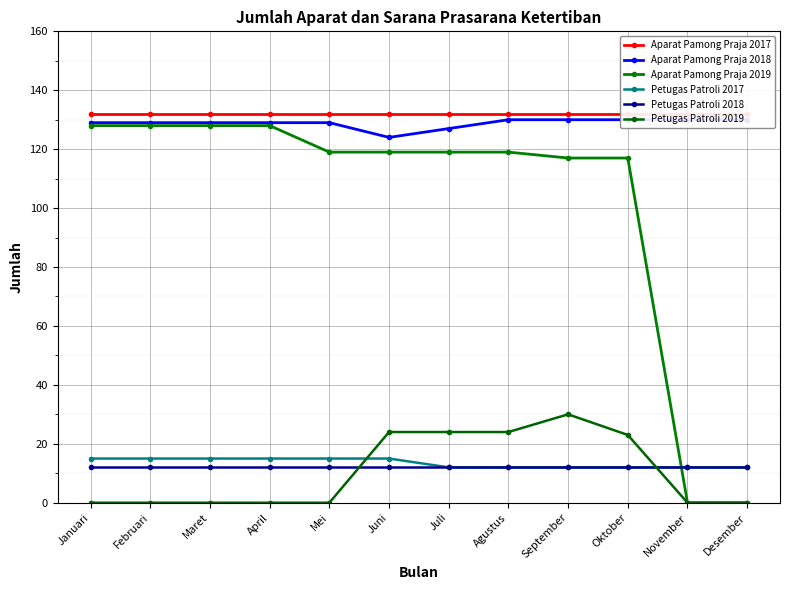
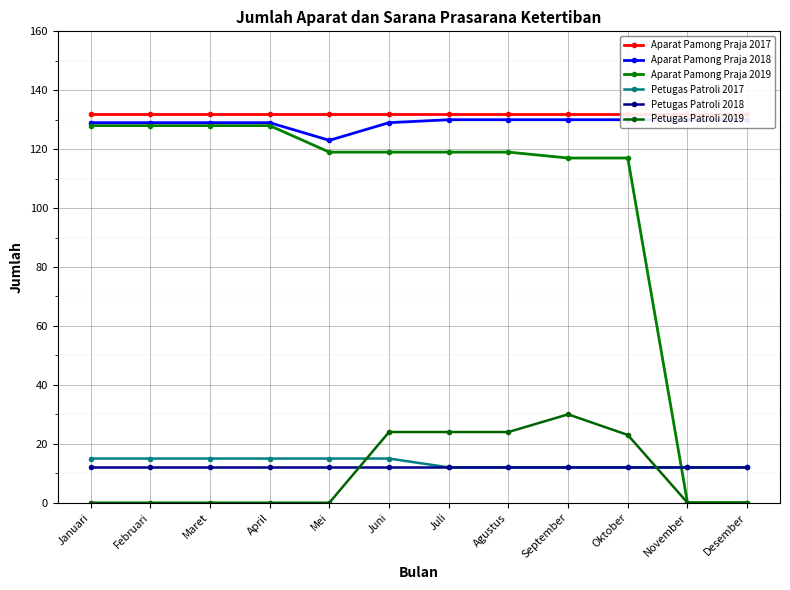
Aparat Pamong Praja 2018, Mei: 129 -> 123
Aparat Pamong Praja 2018, Juni: 124 -> 129
Aparat Pamong Praja 2018, Juli: 127 -> 130
